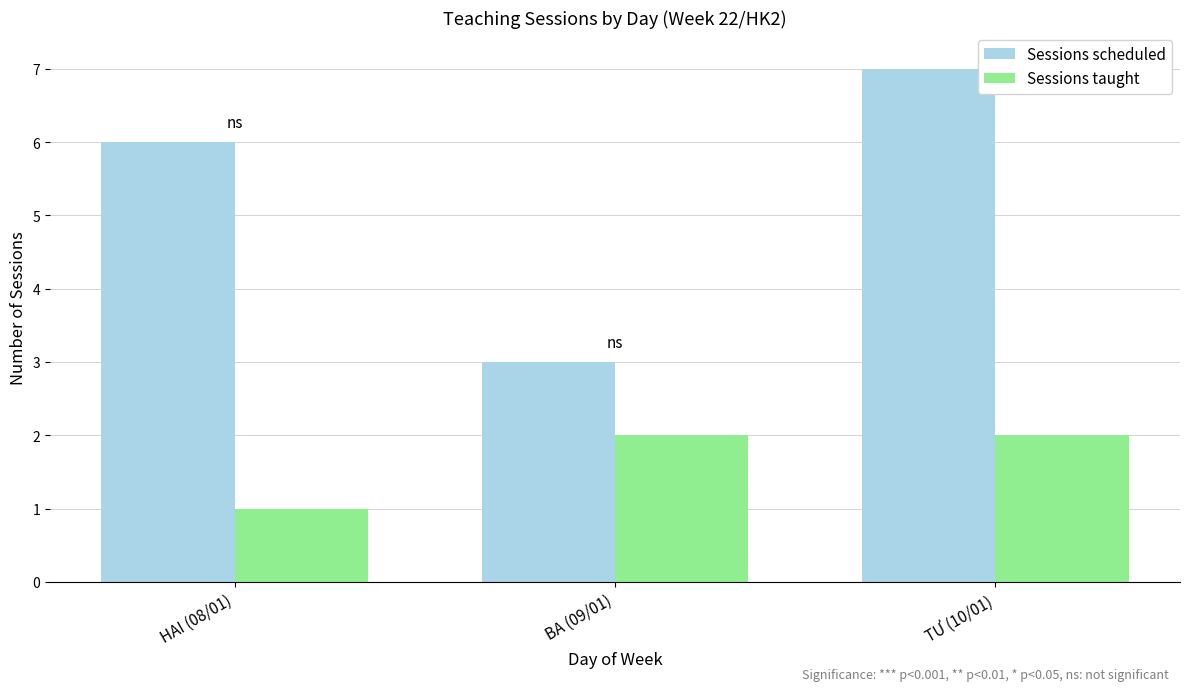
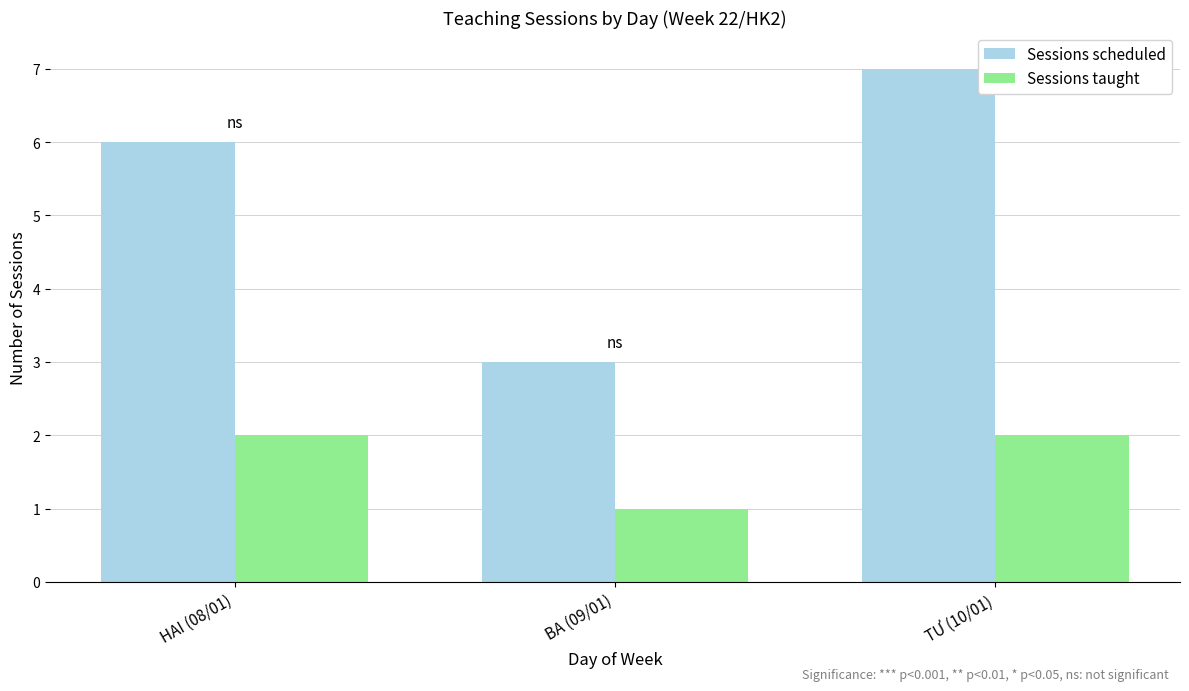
Sessions taught, HAI (08/01): 1 -> 2
Sessions taught, BA (09/01): 2 -> 1
